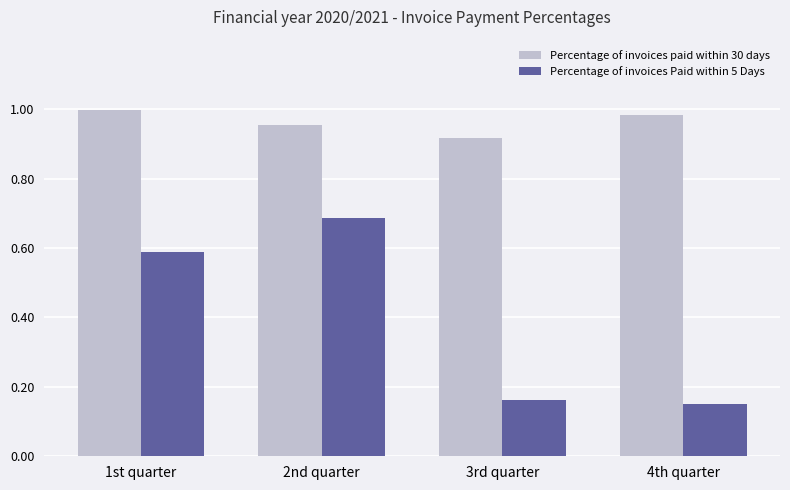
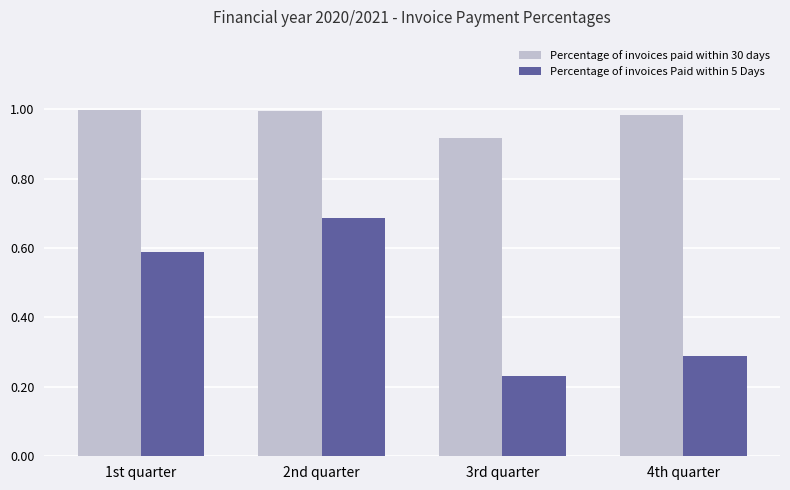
Percentage of invoices paid within 30 days, 2nd quarter: 0.96 -> 1.00
Percentage of invoices Paid within 5 Days, 3rd quarter: 0.16 -> 0.23
Percentage of invoices Paid within 5 Days, 4th quarter: 0.15 -> 0.29
